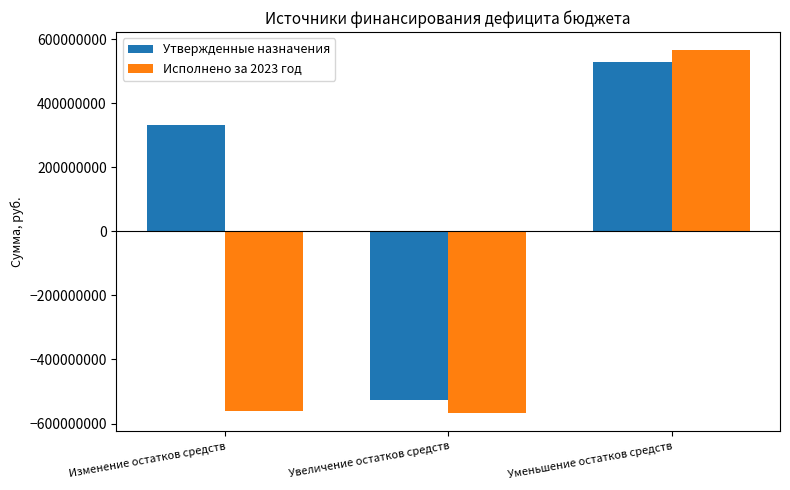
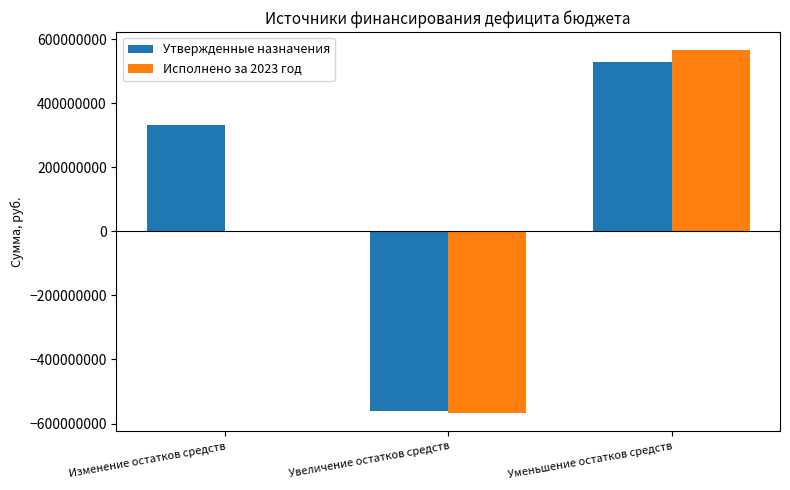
Исполнено за 2023 год, Изменение остатков средств: -560000000 -> 0
Утвержденные назначения, Увеличение остатков средств: -530000000 -> -560000000
